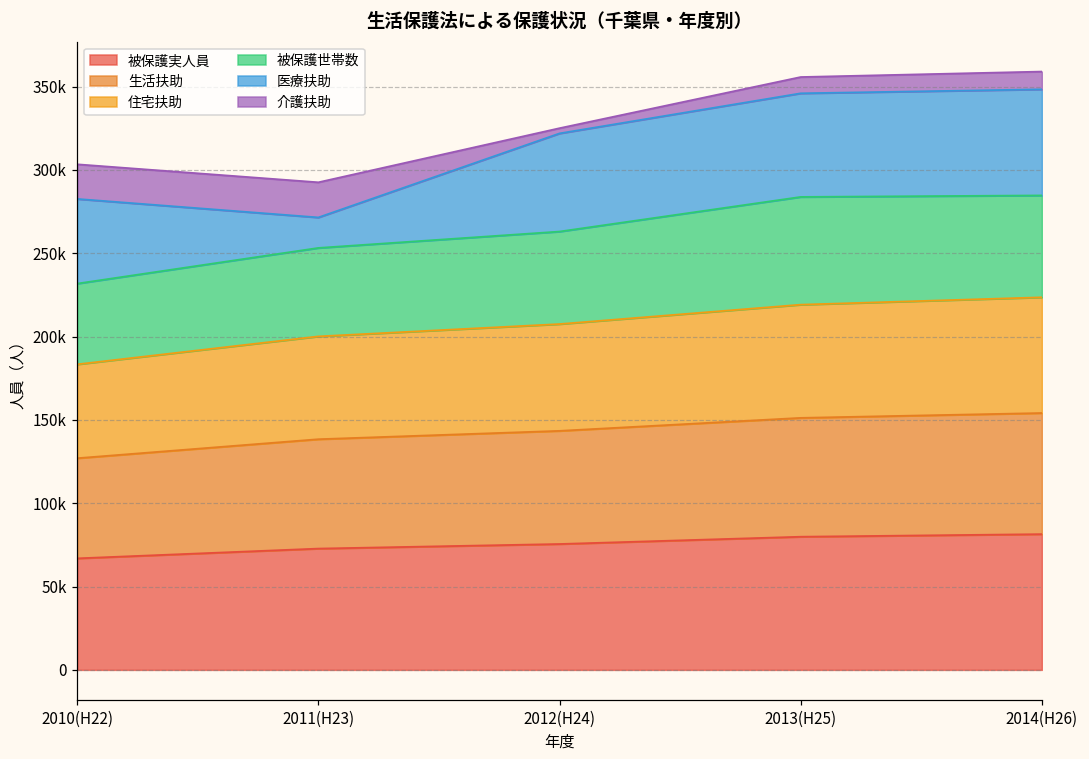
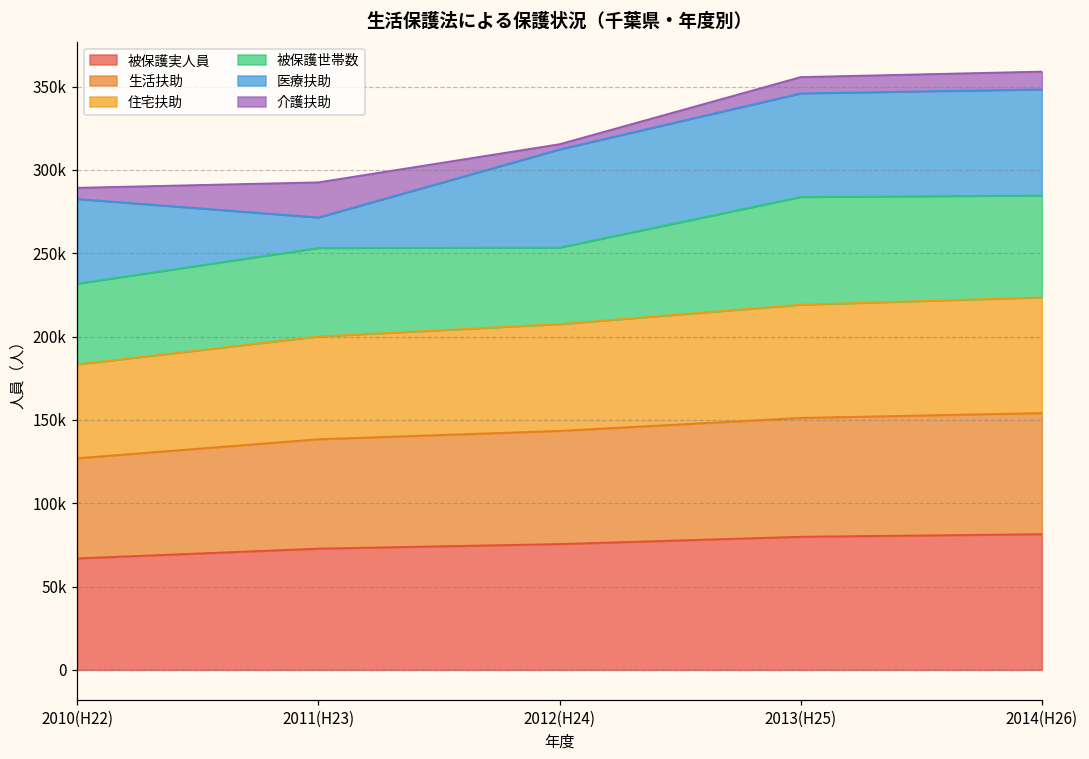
介護扶助, 2010(H22): 21000 -> 7000
被保護世帯数, 2012(H24): 56000 -> 46000
